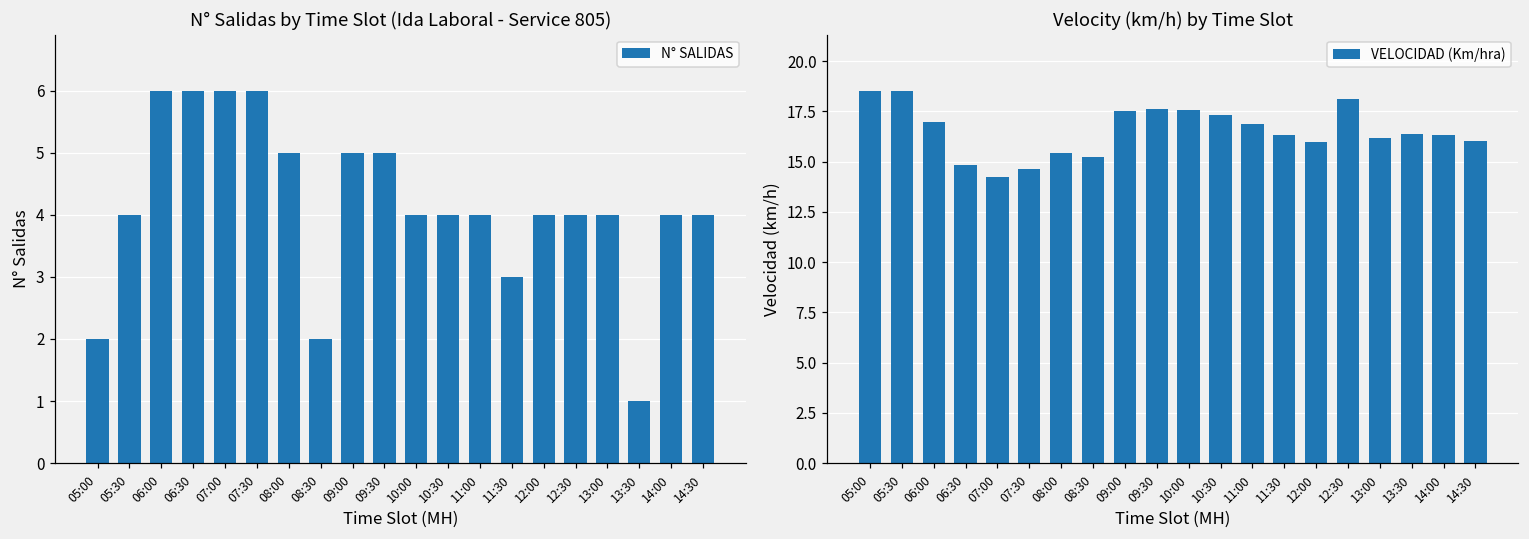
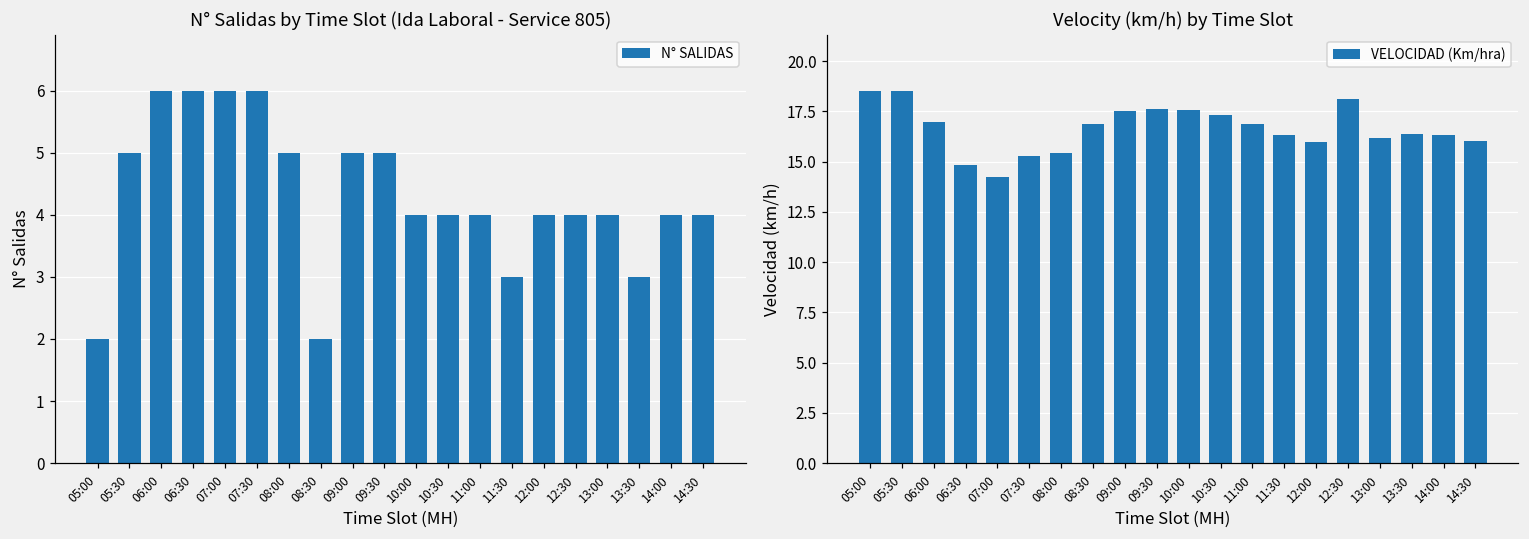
N° Salidas by Time Slot (Ida Laboral - Service 805), 05:30: 4 -> 5
N° Salidas by Time Slot (Ida Laboral - Service 805), 13:30: 1 -> 3
Velocity (km/h) by Time Slot, 07:30: 14.6 -> 15.3
Velocity (km/h) by Time Slot, 08:30: 15.2 -> 16.9
